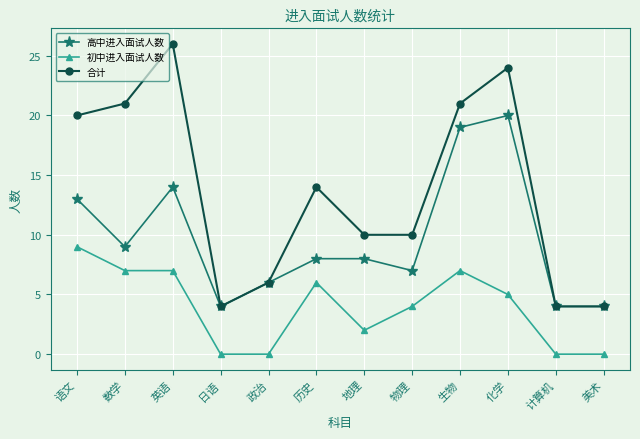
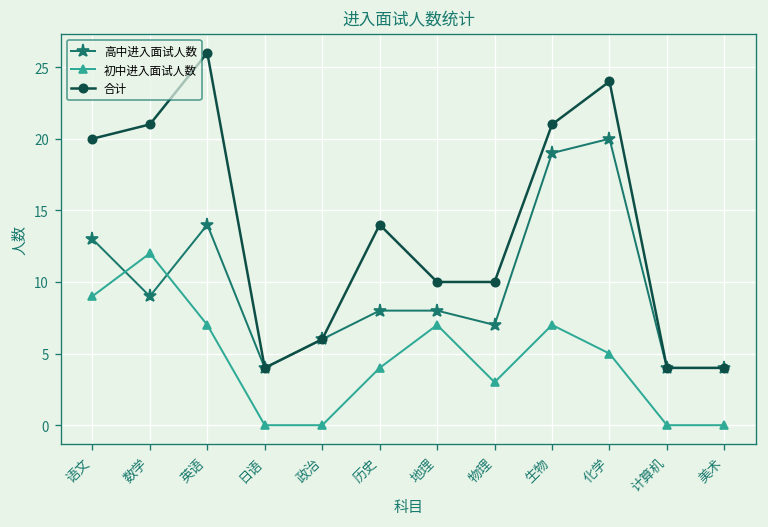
初中进入面试人数, 数学: 7 -> 12
初中进入面试人数, 历史: 6 -> 4
初中进入面试人数, 地理: 2 -> 7
初中进入面试人数, 物理: 4 -> 3
